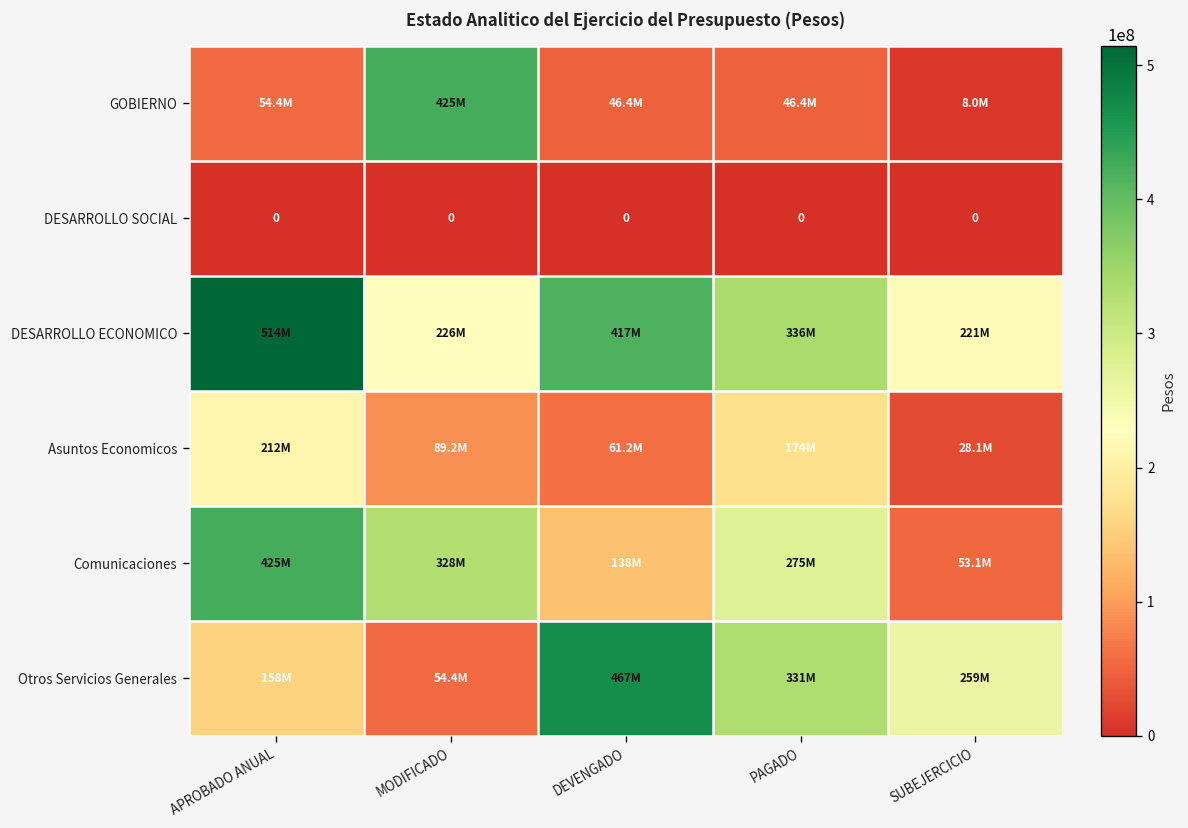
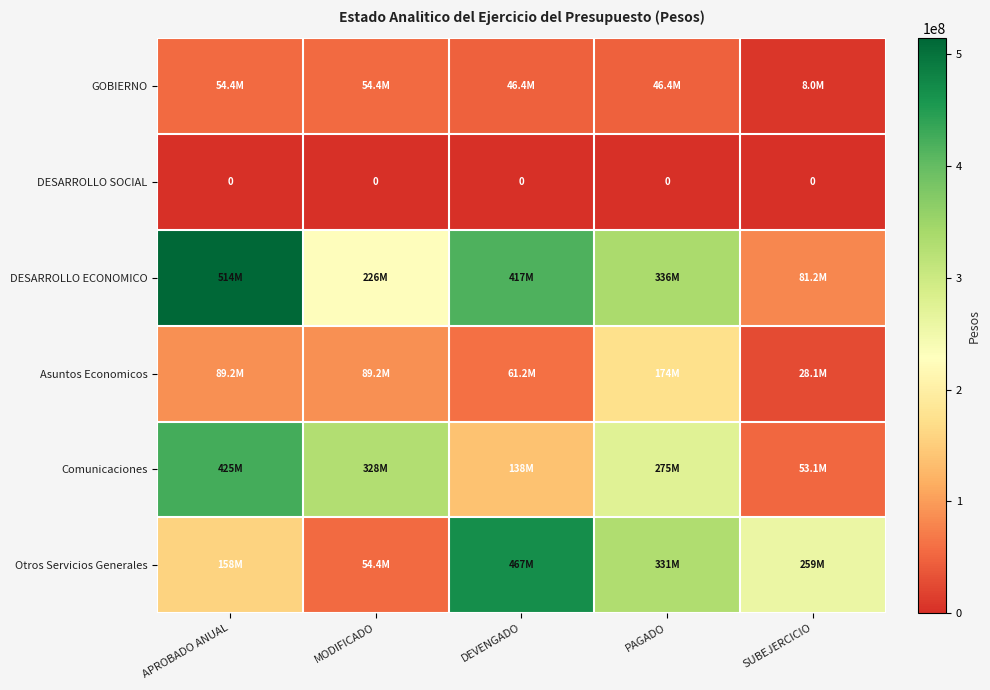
GOBIERNO, MODIFICADO: 425M -> 54.4M
DESARROLLO ECONOMICO, SUBEJERCICIO: 221M -> 81.2M
Asuntos Economicos, APROBADO ANUAL: 212M -> 89.2M
